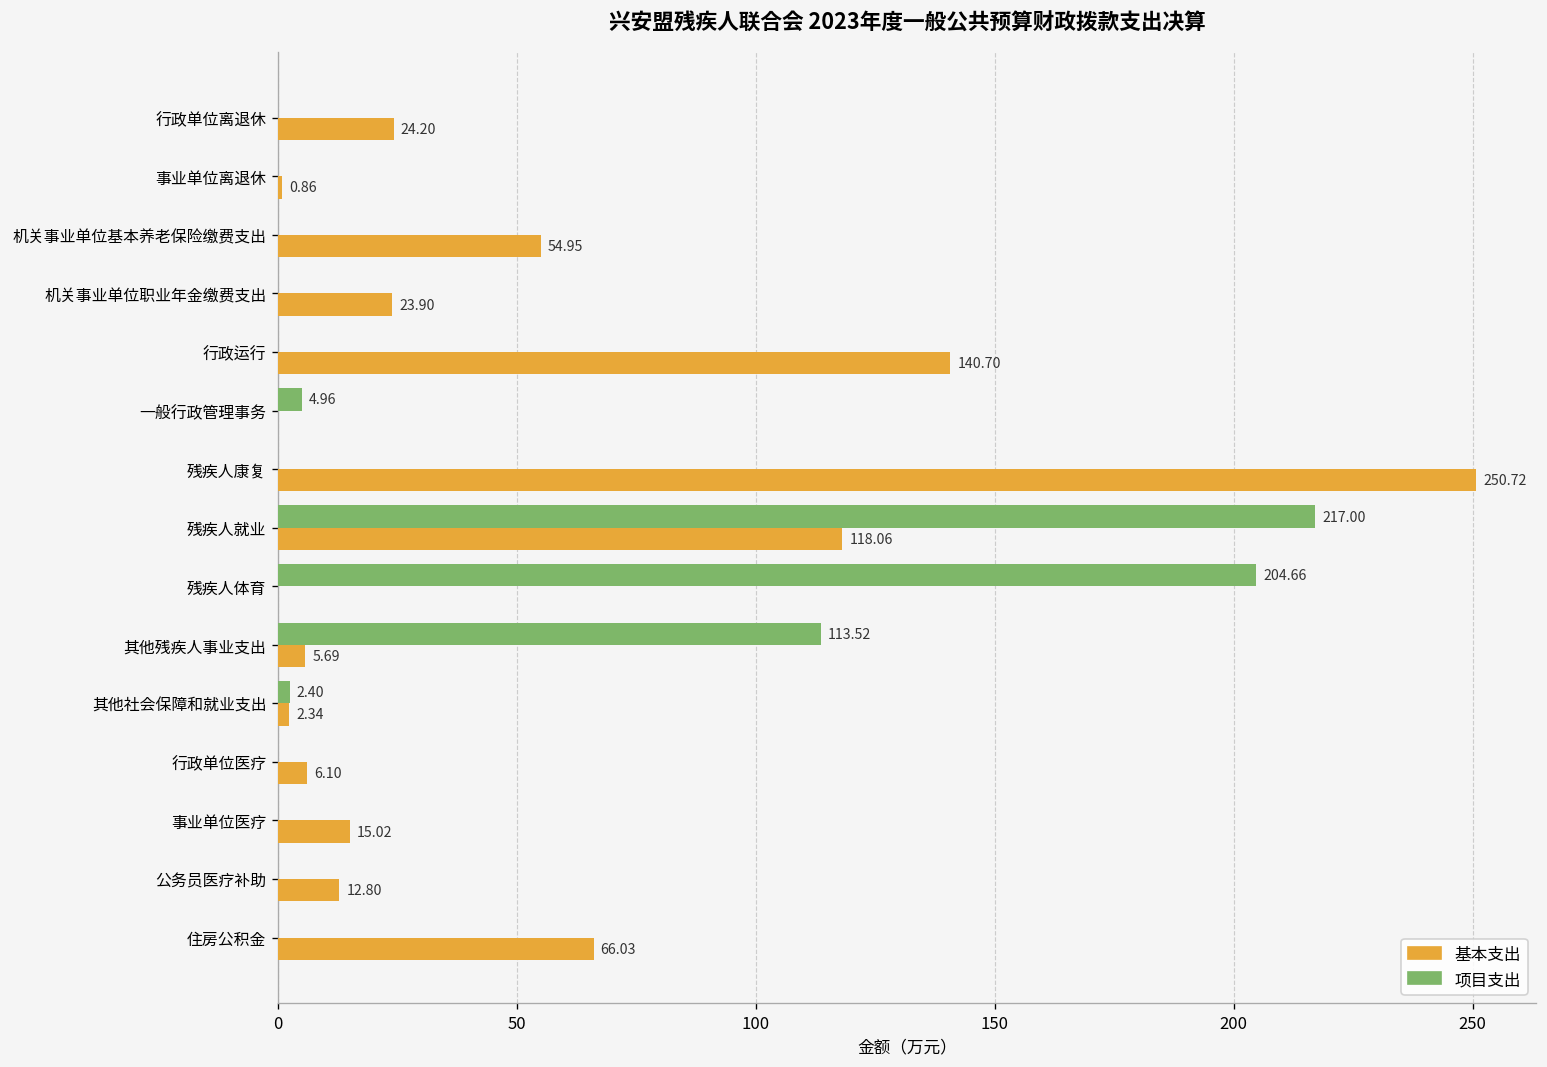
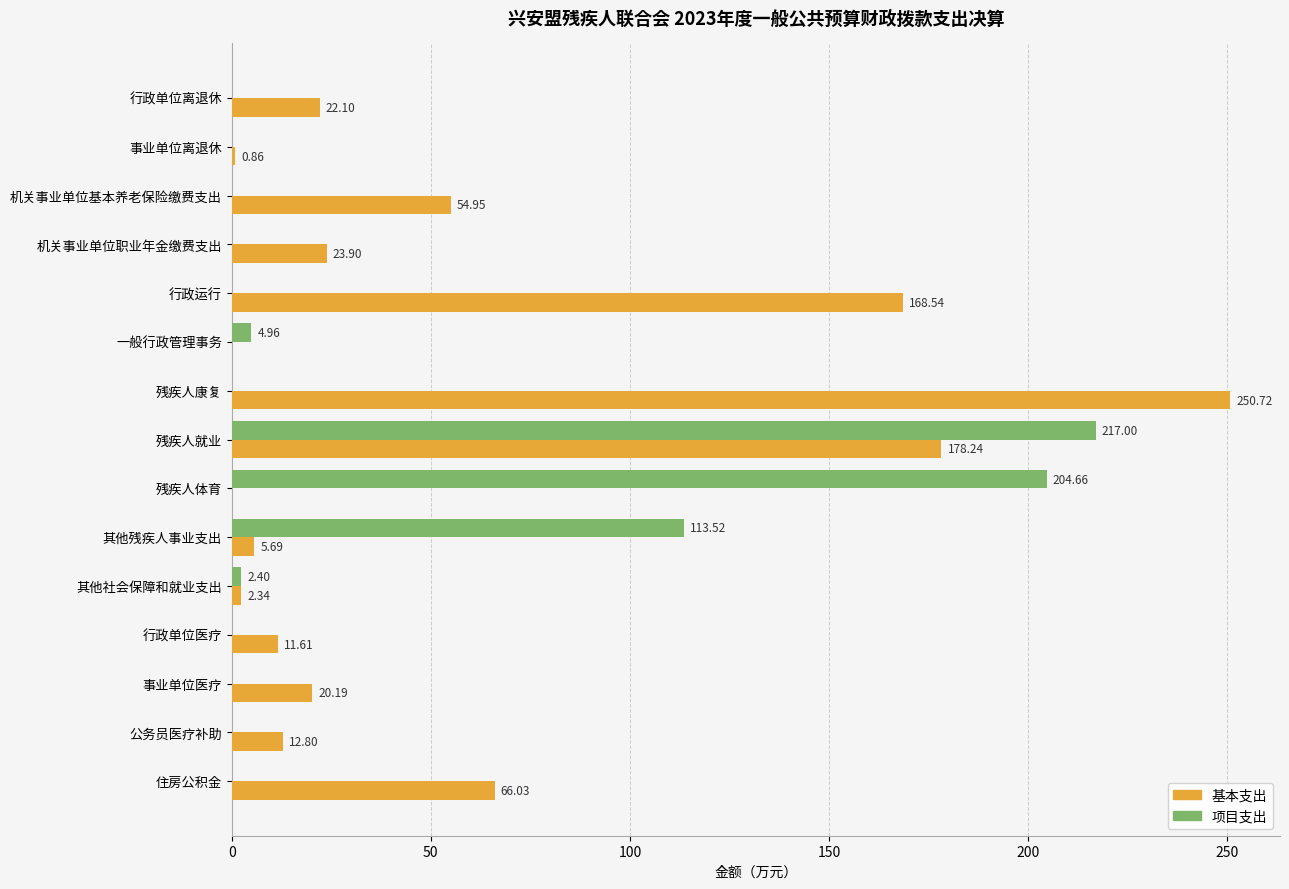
基本支出, 行政单位离退休: 24.20 -> 22.10
基本支出, 行政运行: 140.70 -> 168.54
基本支出, 残疾人就业: 118.06 -> 178.24
基本支出, 行政单位医疗: 6.10 -> 11.61
基本支出, 事业单位医疗: 15.02 -> 20.19
